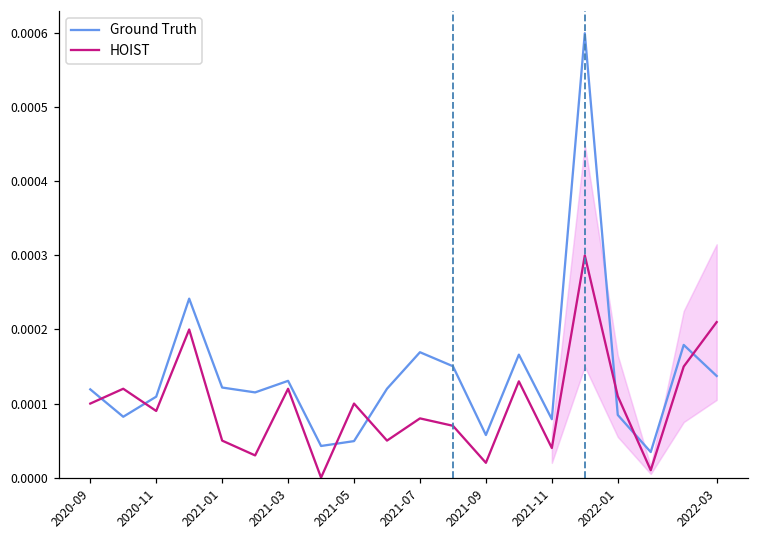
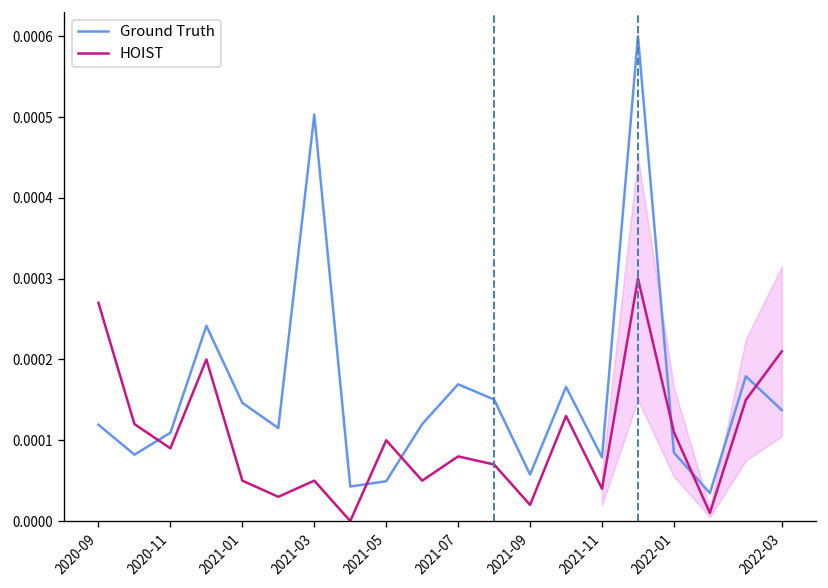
HOIST, 2020-09: 0.00010 -> 0.00027
Ground Truth, 2021-01: 0.00012 -> 0.00015
Ground Truth, 2021-03: 0.00013 -> 0.00050
HOIST, 2021-03: 0.00012 -> 0.00005
